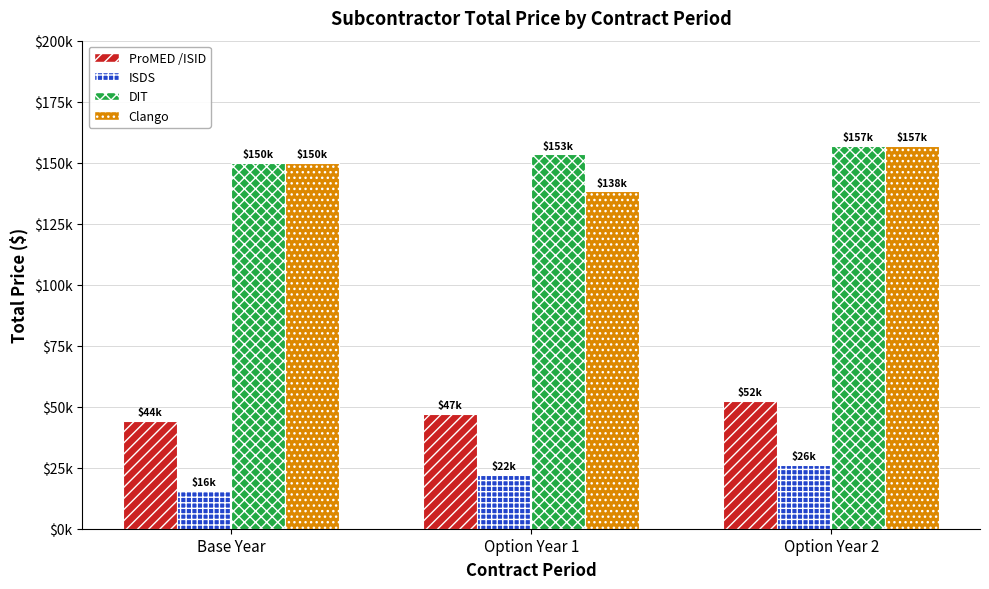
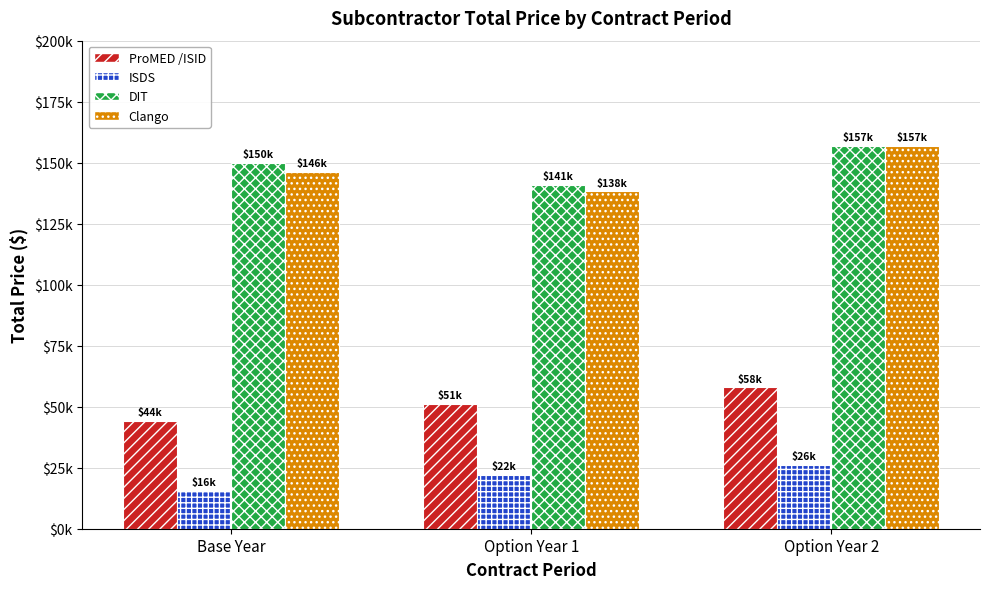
Clango, Base Year: $150k -> $146k
ProMED /ISID, Option Year 1: $47k -> $51k
DIT, Option Year 1: $153k -> $141k
ProMED /ISID, Option Year 2: $52k -> $58k
